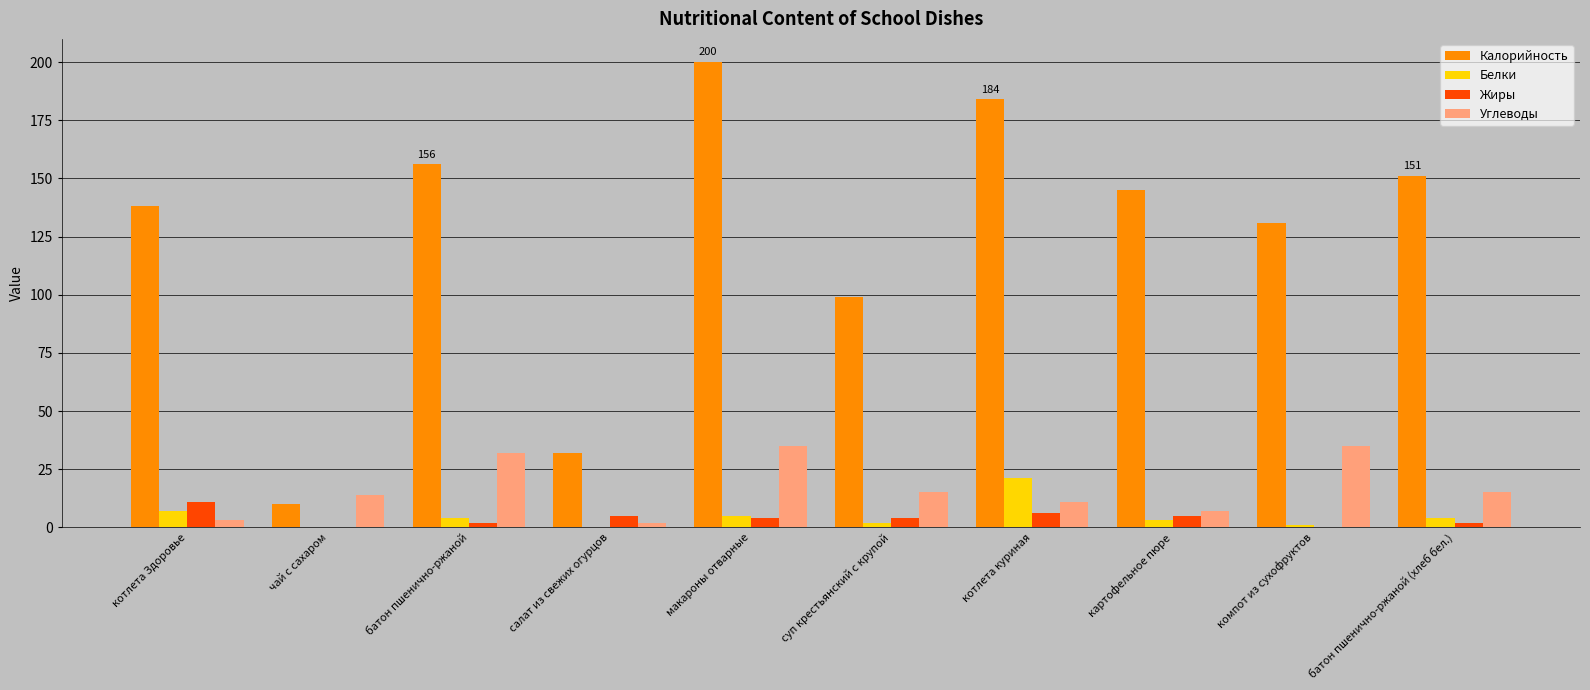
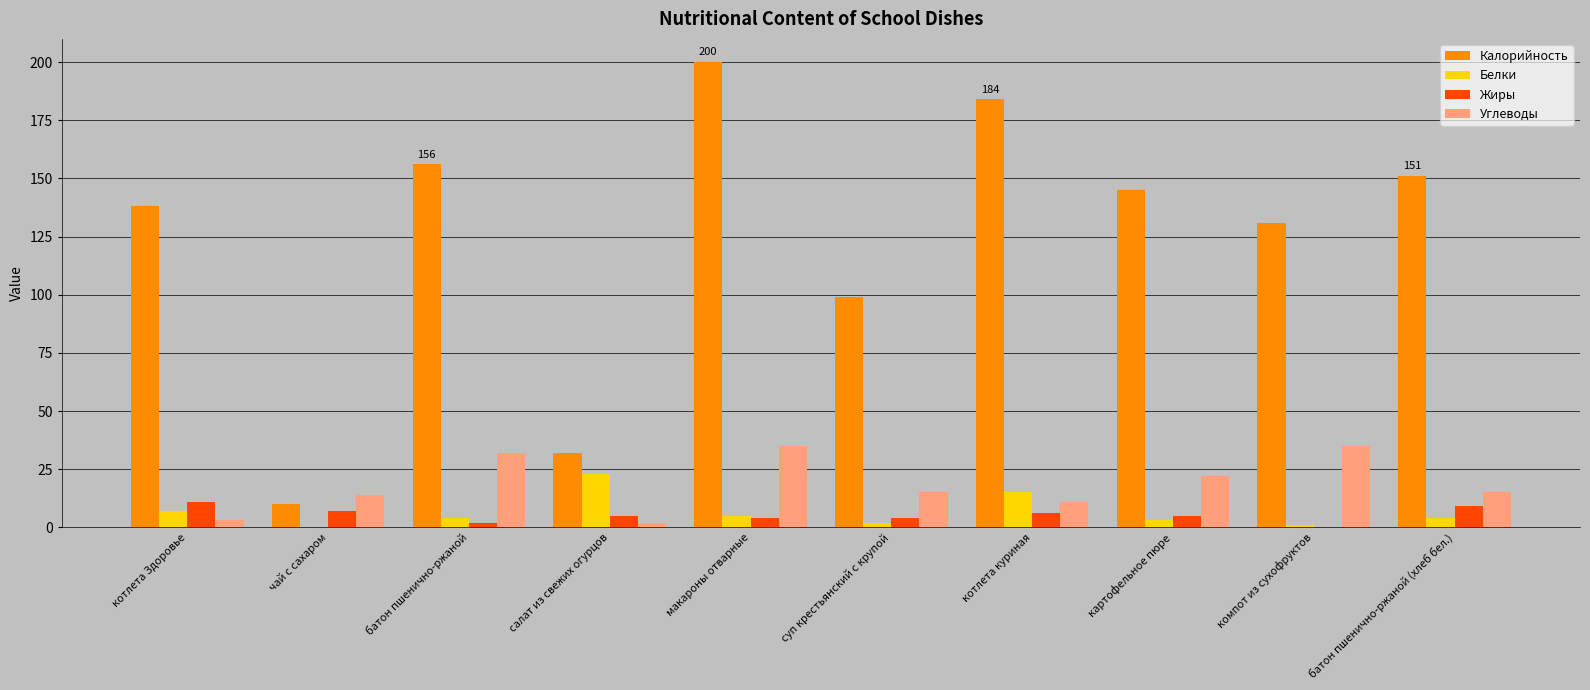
Жиры, чай с сахаром: 0 -> 7
Белки, салат из свежих огурцов: 0 -> 23
Белки, котлета куриная: 21 -> 15
Углеводы, картофельное пюре: 7 -> 22
Жиры, батон пшенично-ржаной (хлеб бел.): 2 -> 9
